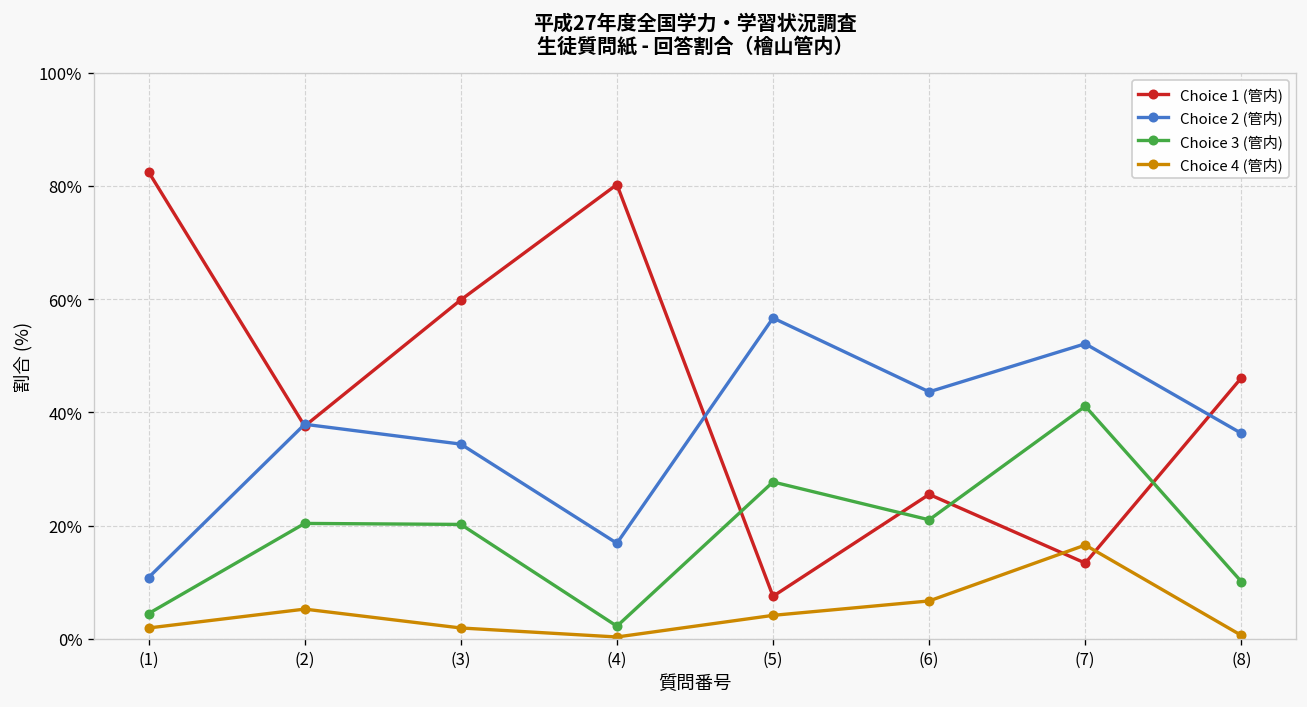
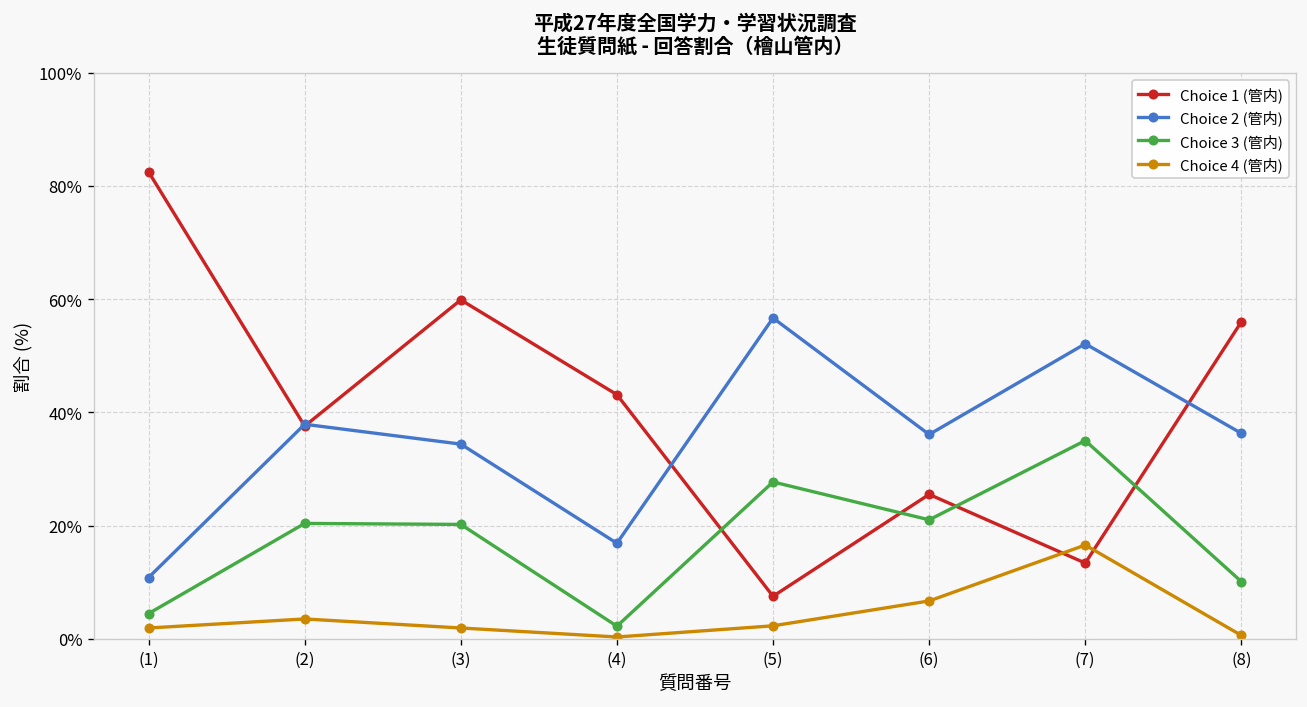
Choice 4 (管内), (2): 5% -> 4%
Choice 1 (管内), (4): 80% -> 43%
Choice 4 (管内), (5): 4% -> 2%
Choice 2 (管内), (6): 44% -> 36%
Choice 3 (管内), (7): 41% -> 35%
Choice 1 (管内), (8): 46% -> 56%
